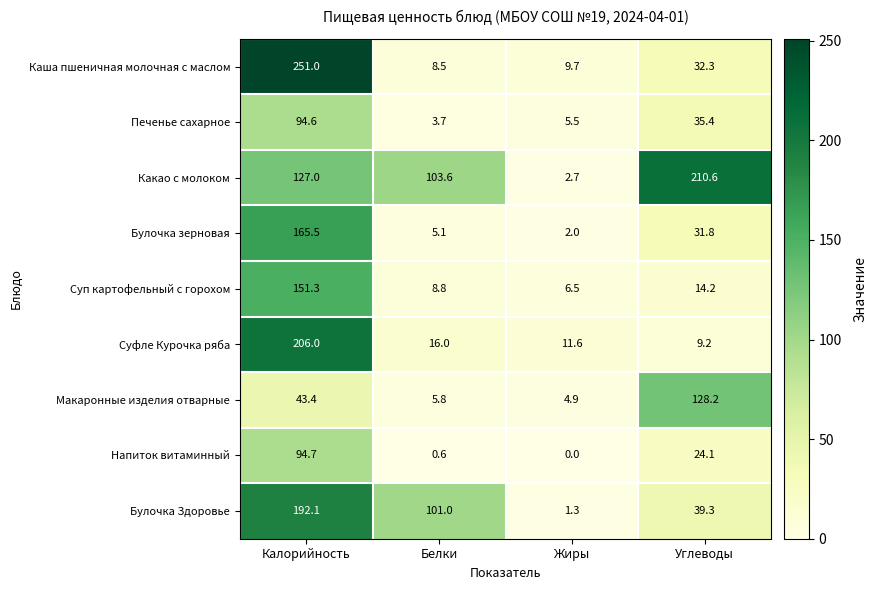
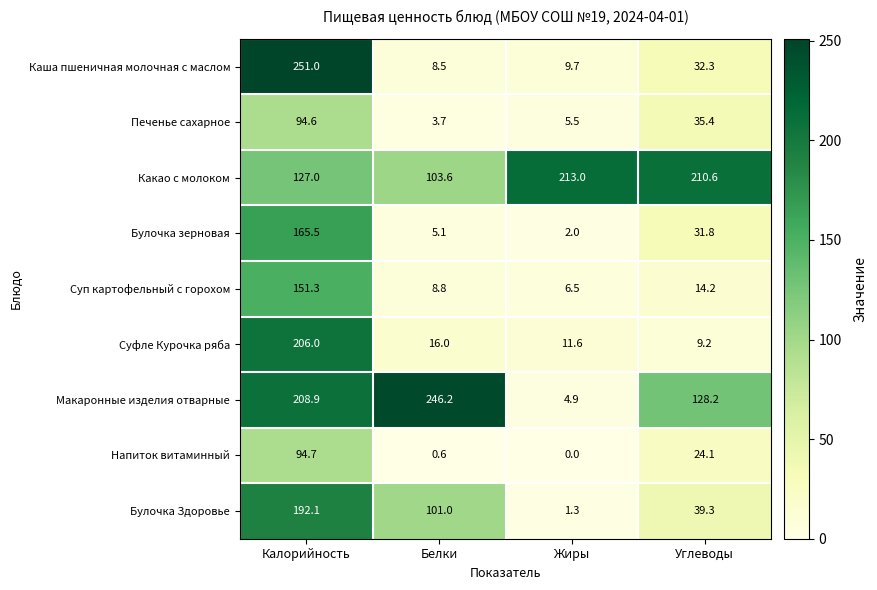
Какао с молоком, Жиры: 2.7 -> 213.0
Макаронные изделия отварные, Калорийность: 43.4 -> 208.9
Макаронные изделия отварные, Белки: 5.8 -> 246.2
